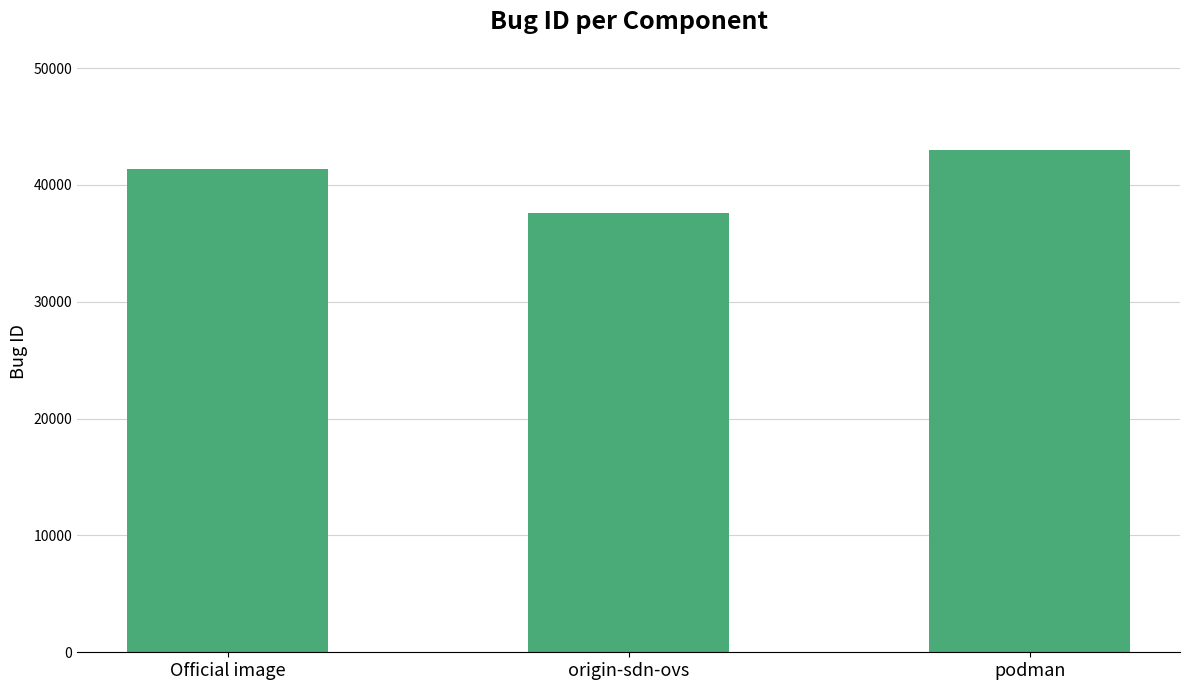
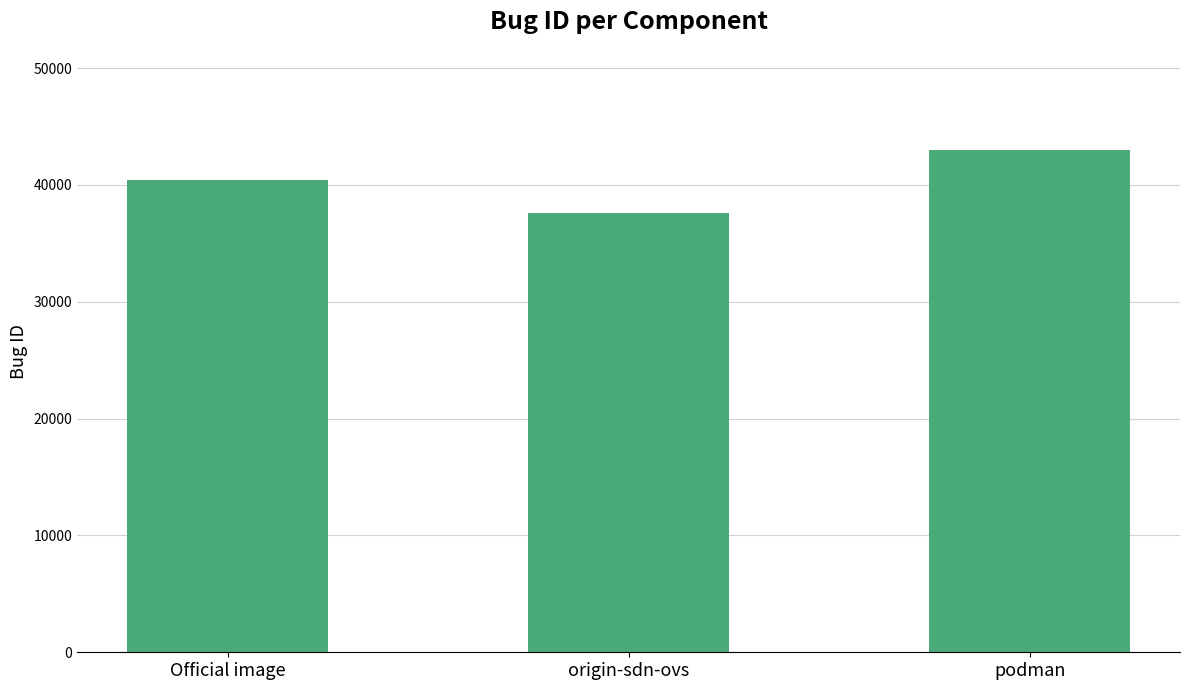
Official image: 41400 -> 40400
